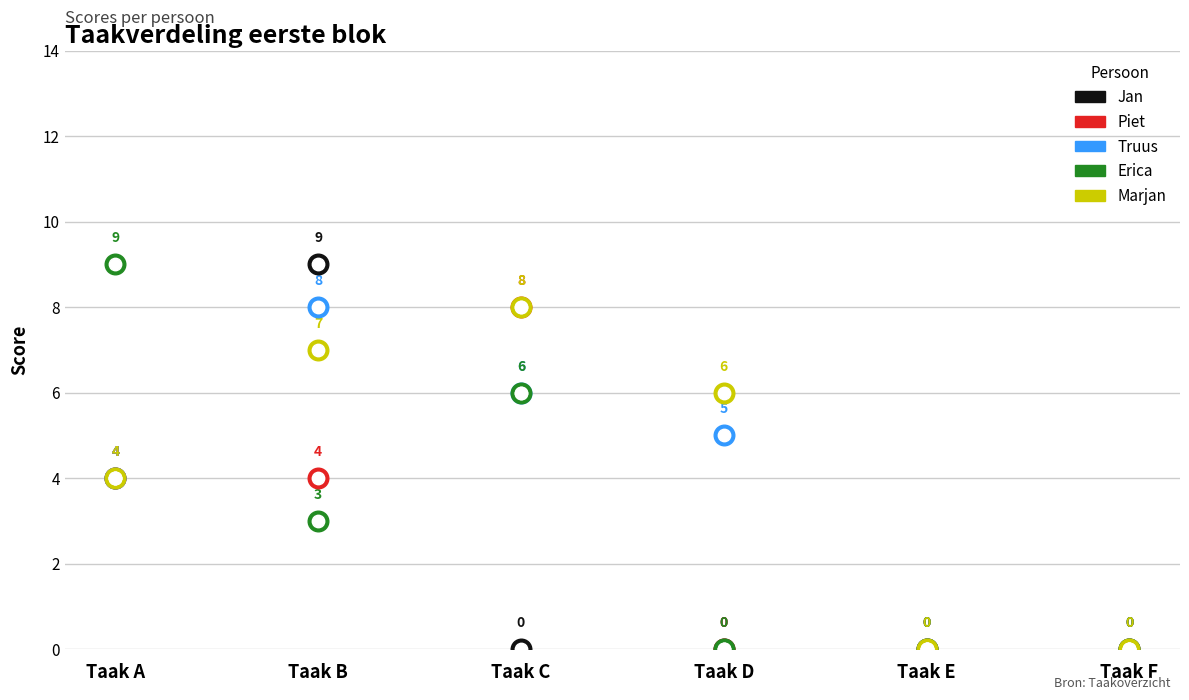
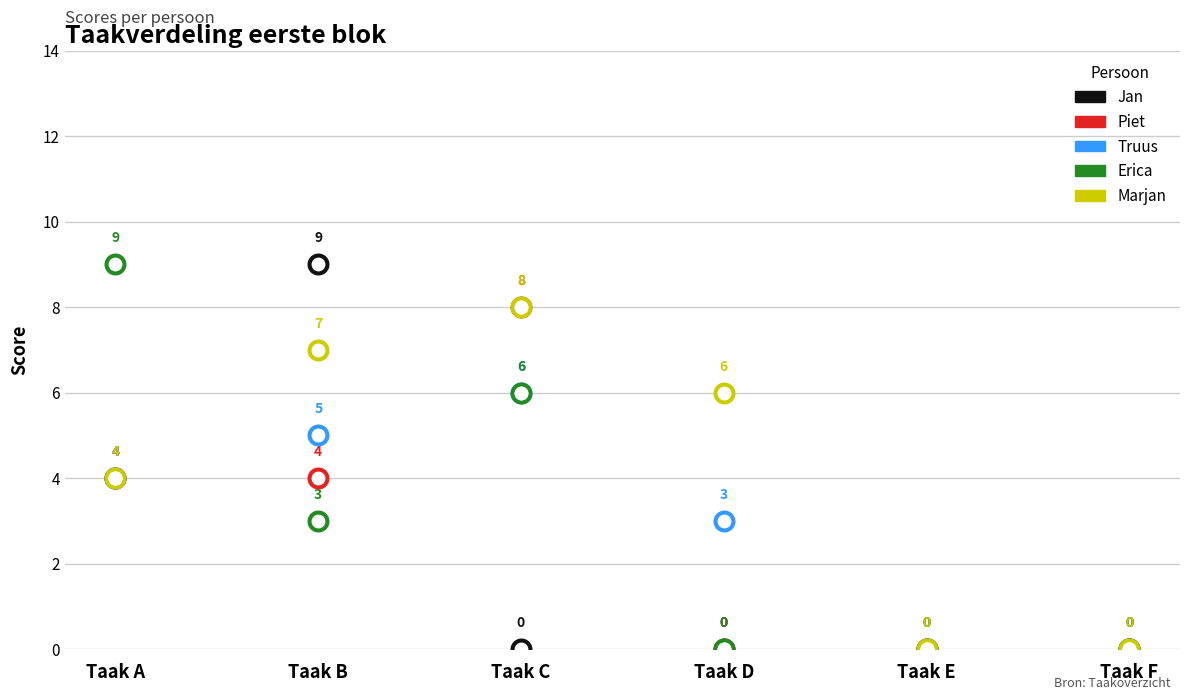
Truus, Taak B: 8 -> 5
Truus, Taak D: 5 -> 3
